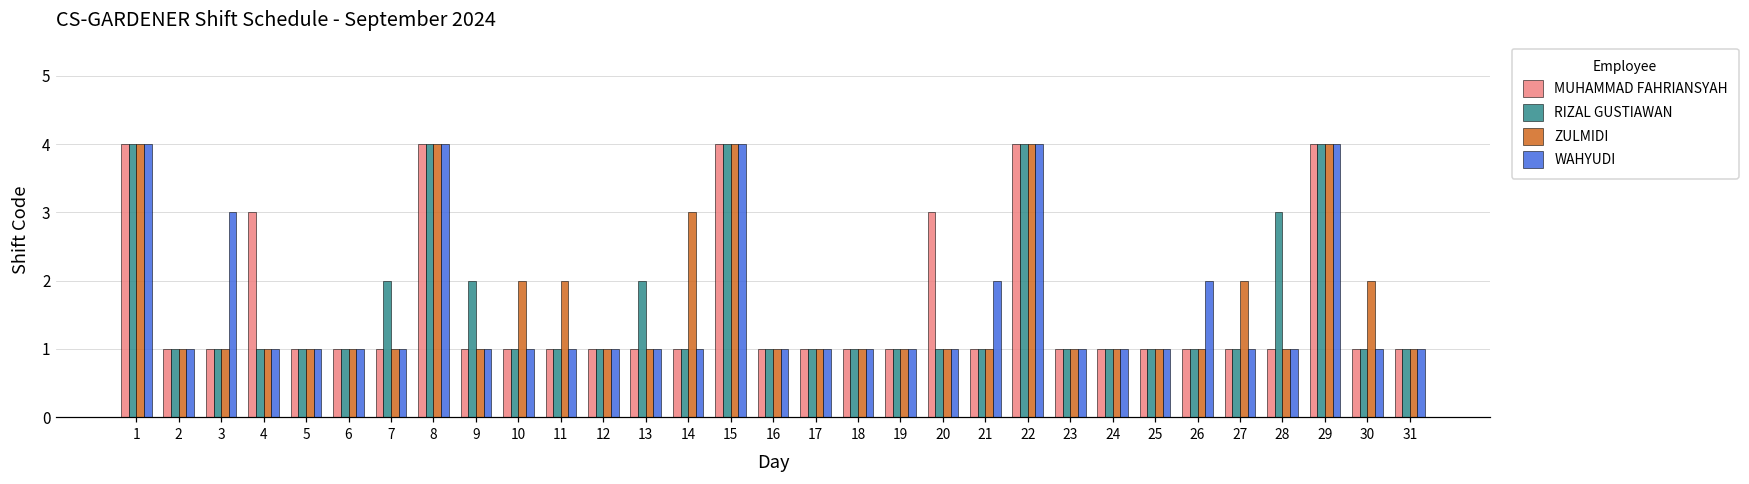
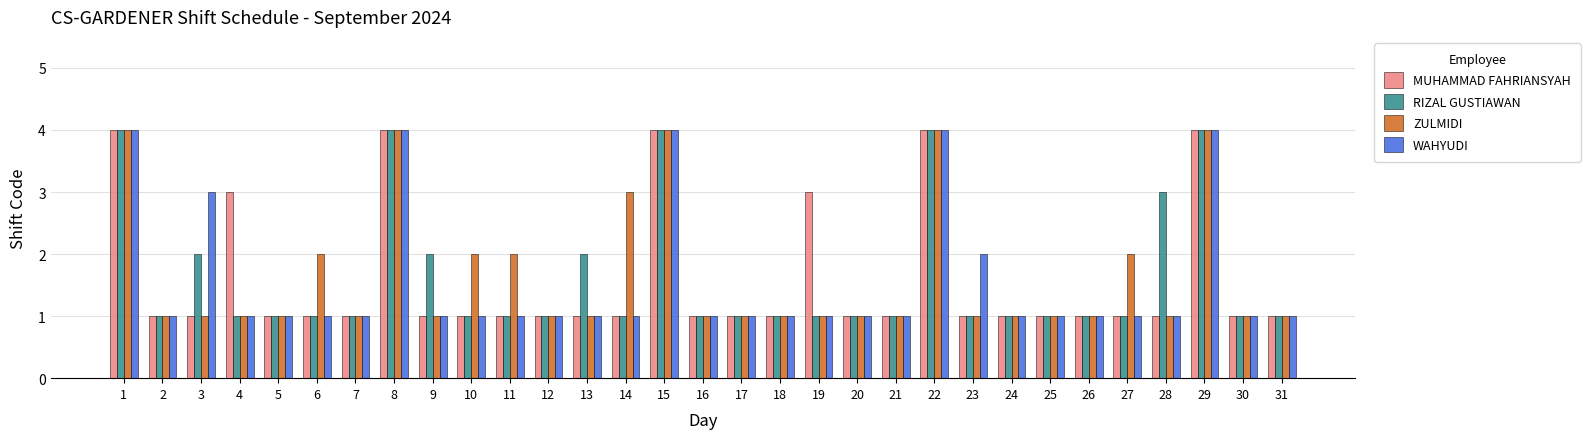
RIZAL GUSTIAWAN, 3: 1 -> 2
ZULMIDI, 6: 1 -> 2
RIZAL GUSTIAWAN, 7: 2 -> 1
MUHAMMAD FAHRIANSYAH, 19: 1 -> 3
MUHAMMAD FAHRIANSYAH, 20: 3 -> 1
WAHYUDI, 21: 2 -> 1
WAHYUDI, 23: 1 -> 2
WAHYUDI, 26: 2 -> 1
ZULMIDI, 30: 2 -> 1
